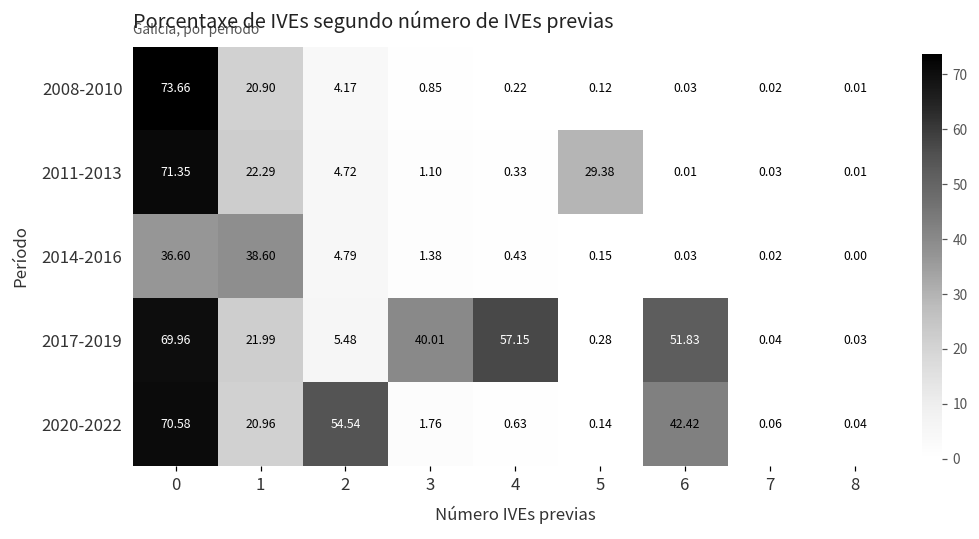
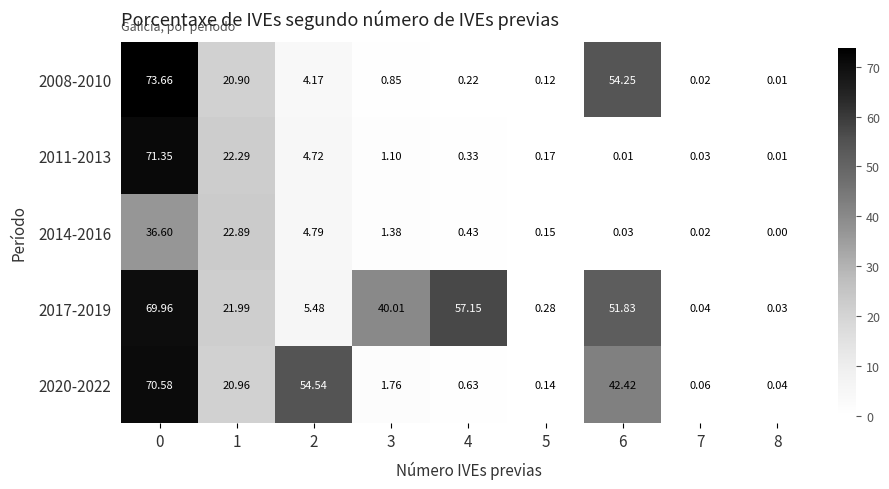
2008-2010, 6: 0.03 -> 54.25
2011-2013, 5: 29.38 -> 0.17
2014-2016, 1: 38.60 -> 22.89
